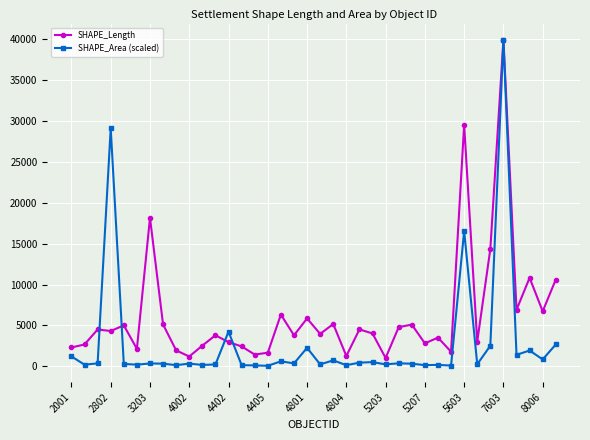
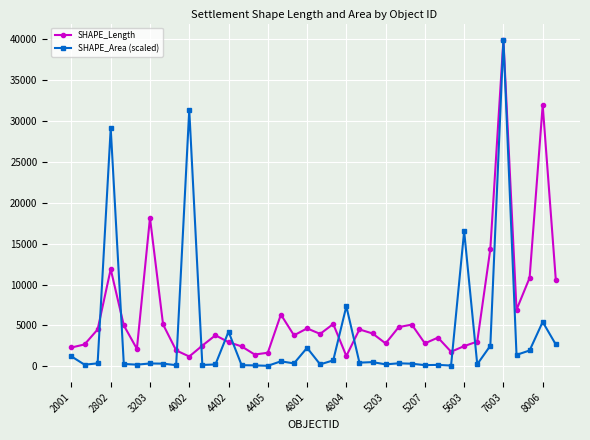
SHAPE_Length, 2802: 4000 -> 12000
SHAPE_Area (scaled), 4002: 0 -> 31000
SHAPE_Length, 4801: 6000 -> 5000
SHAPE_Area (scaled), 4804: 0 -> 7000
SHAPE_Length, 5203: 1000 -> 3000
SHAPE_Length, 5603: 30000 -> 2000
SHAPE_Length, 8006: 7000 -> 32000
SHAPE_Area (scaled), 8006: 1000 -> 5000
